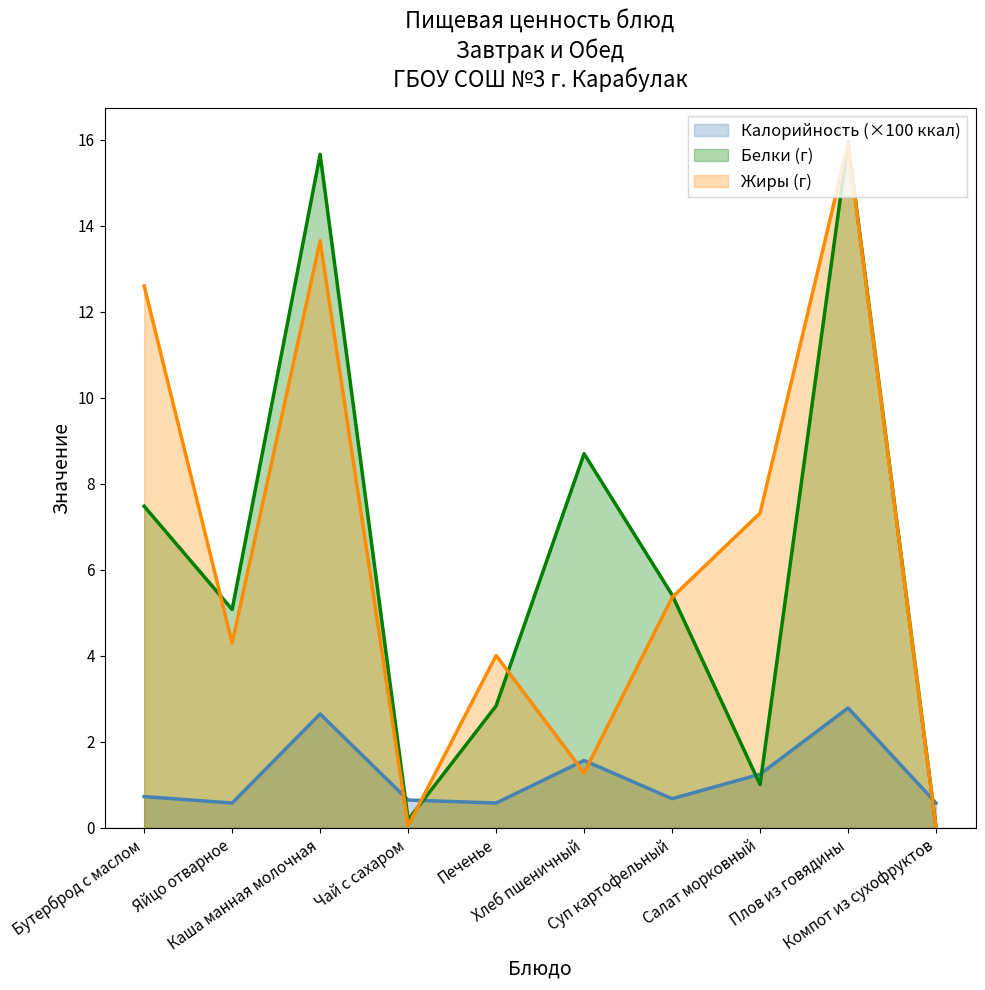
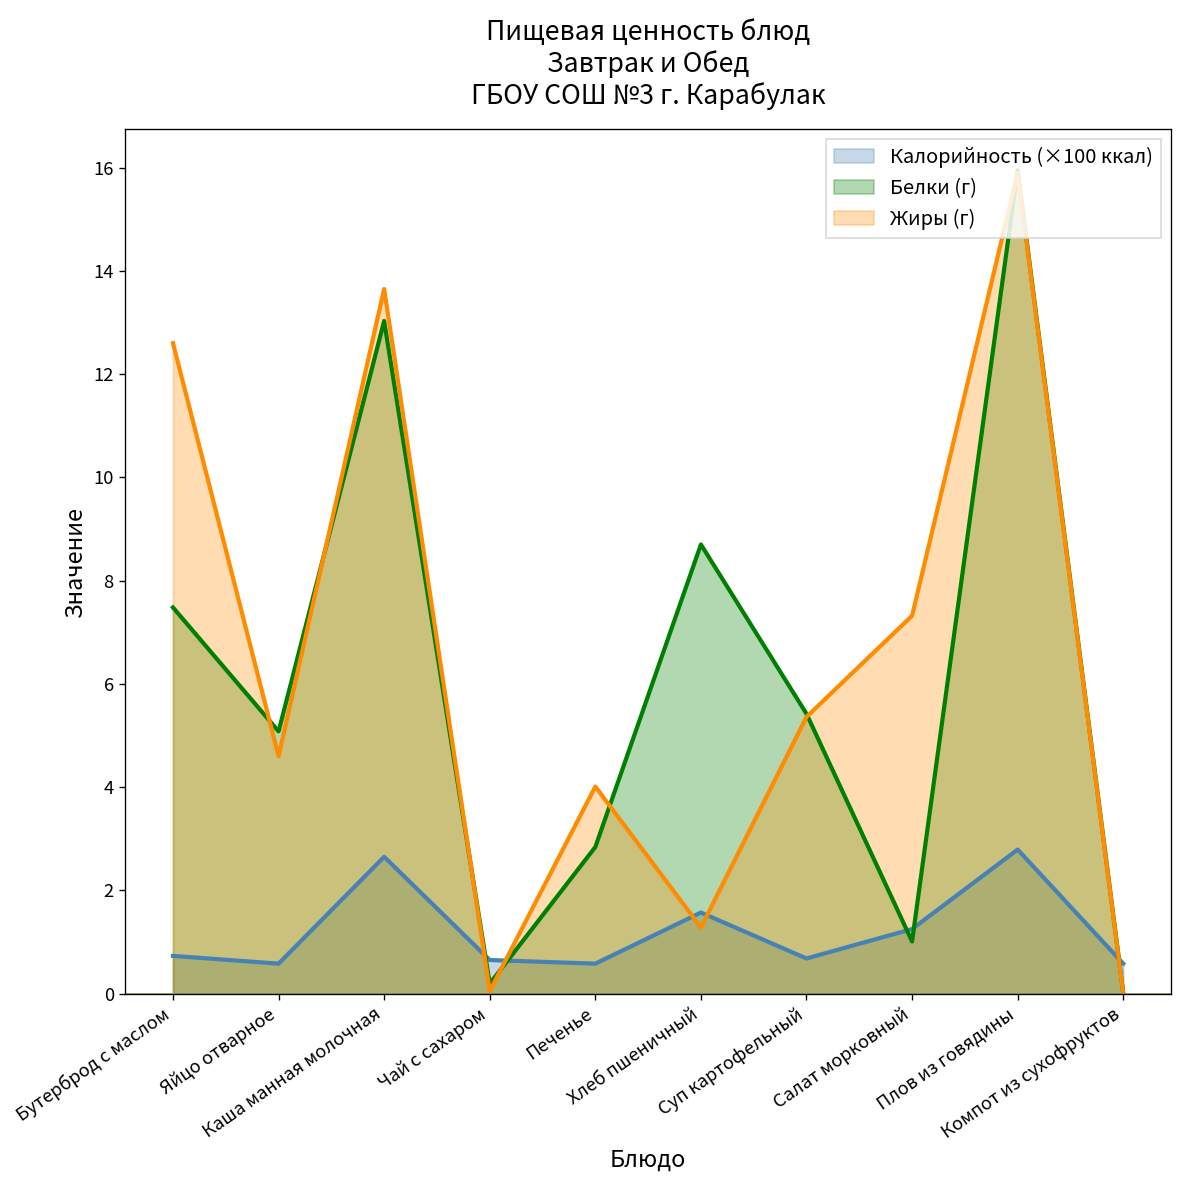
Жиры (г), Яйцо отварное: 4.3 -> 4.6
Белки (г), Каша манная молочная: 15.7 -> 13.0
